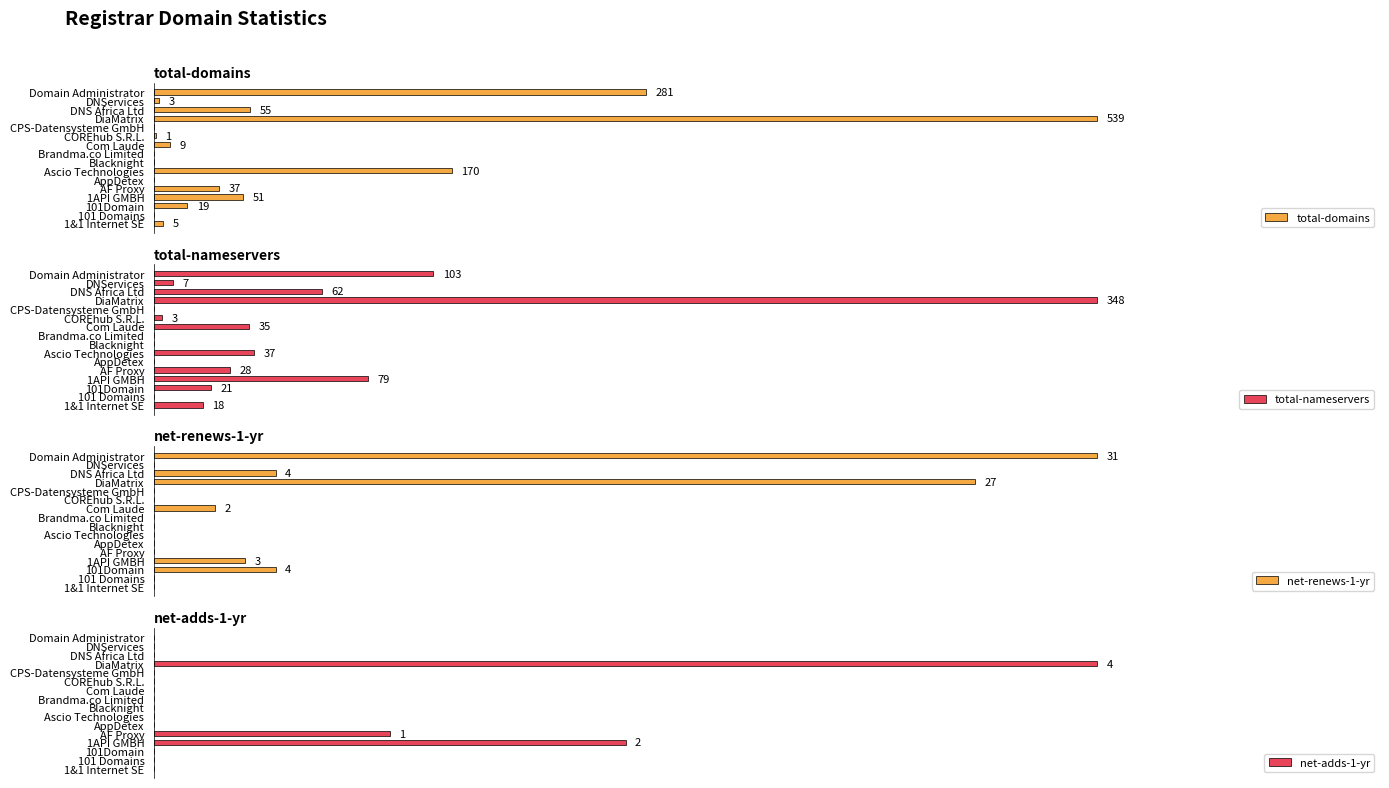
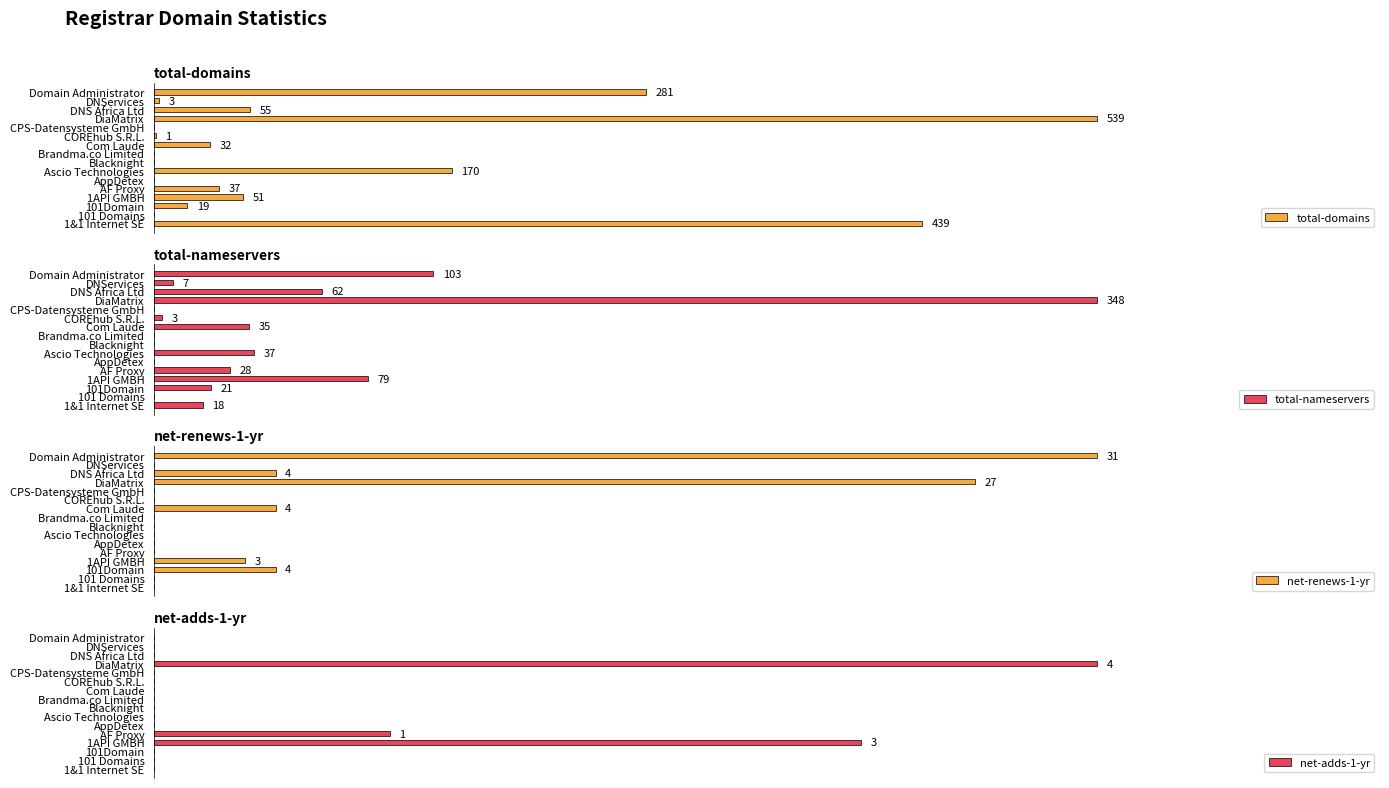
total-domains, Com Laude: 9 -> 32
total-domains, 1&1 Internet SE: 5 -> 439
net-renews-1-yr, Com Laude: 2 -> 4
net-adds-1-yr, 1API GMBH: 2 -> 3
